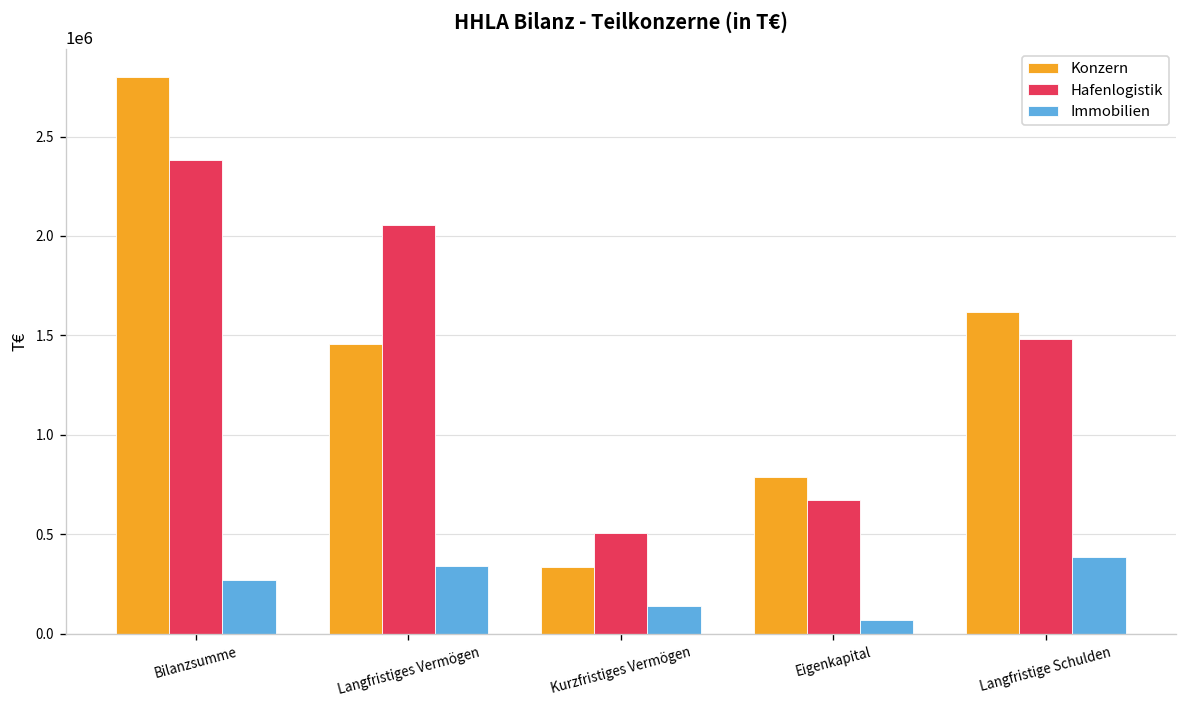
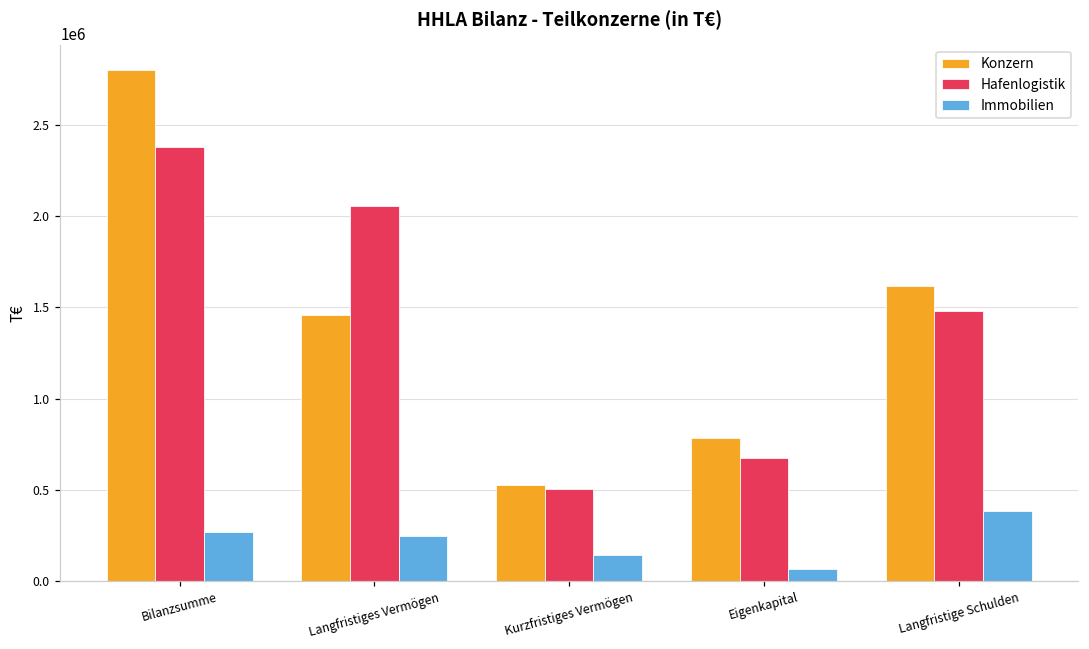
Immobilien, Langfristiges Vermögen: 340000 -> 240000
Konzern, Kurzfristiges Vermögen: 340000 -> 530000
